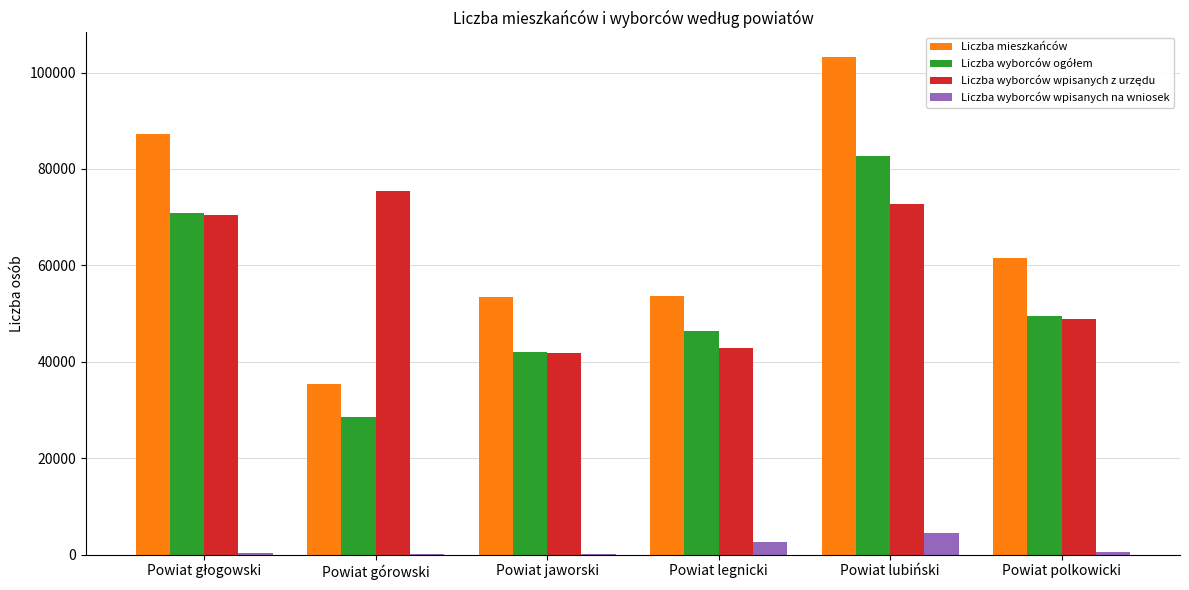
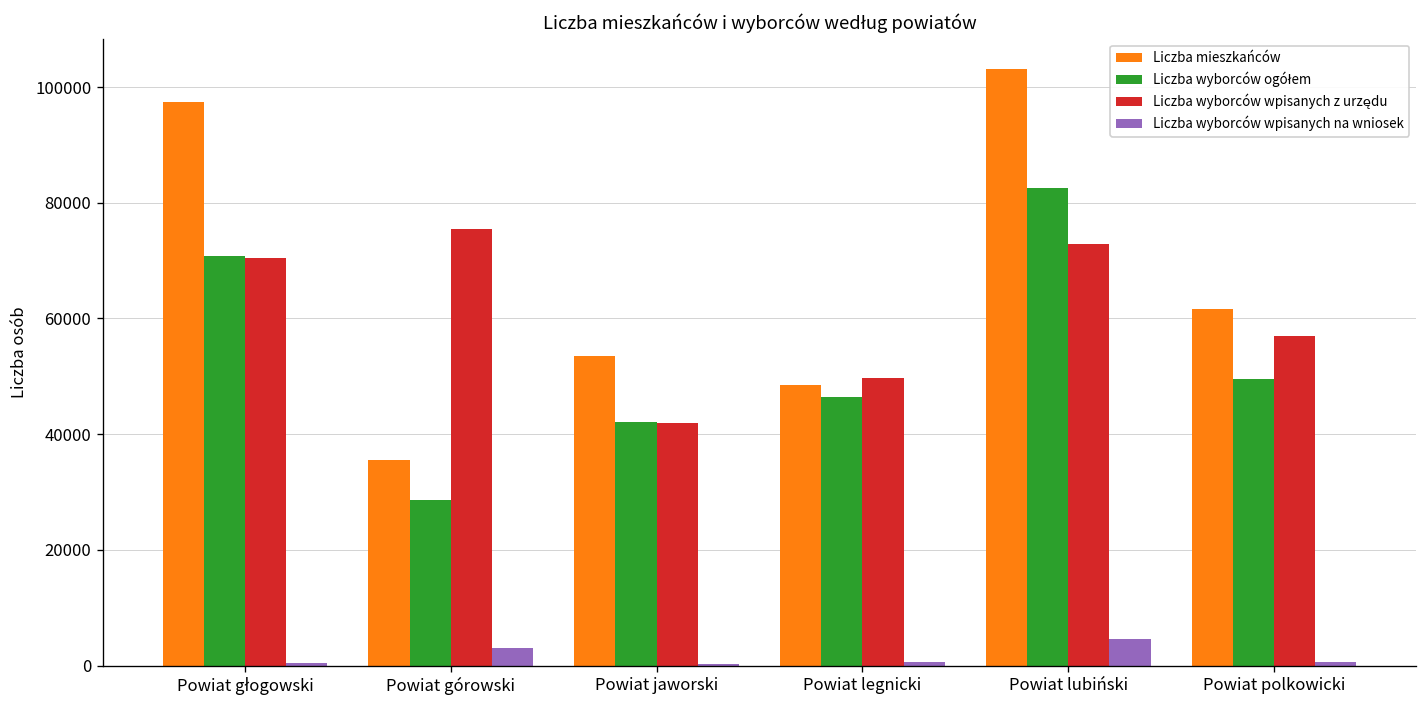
Liczba mieszkańców, Powiat głogowski: 87000 -> 97000
Liczba wyborców wpisanych na wniosek, Powiat górowski: 0 -> 3000
Liczba mieszkańców, Powiat legnicki: 54000 -> 48000
Liczba wyborców wpisanych z urzędu, Powiat legnicki: 43000 -> 50000
Liczba wyborców wpisanych na wniosek, Powiat legnicki: 3000 -> 1000
Liczba wyborców wpisanych z urzędu, Powiat polkowicki: 49000 -> 57000
